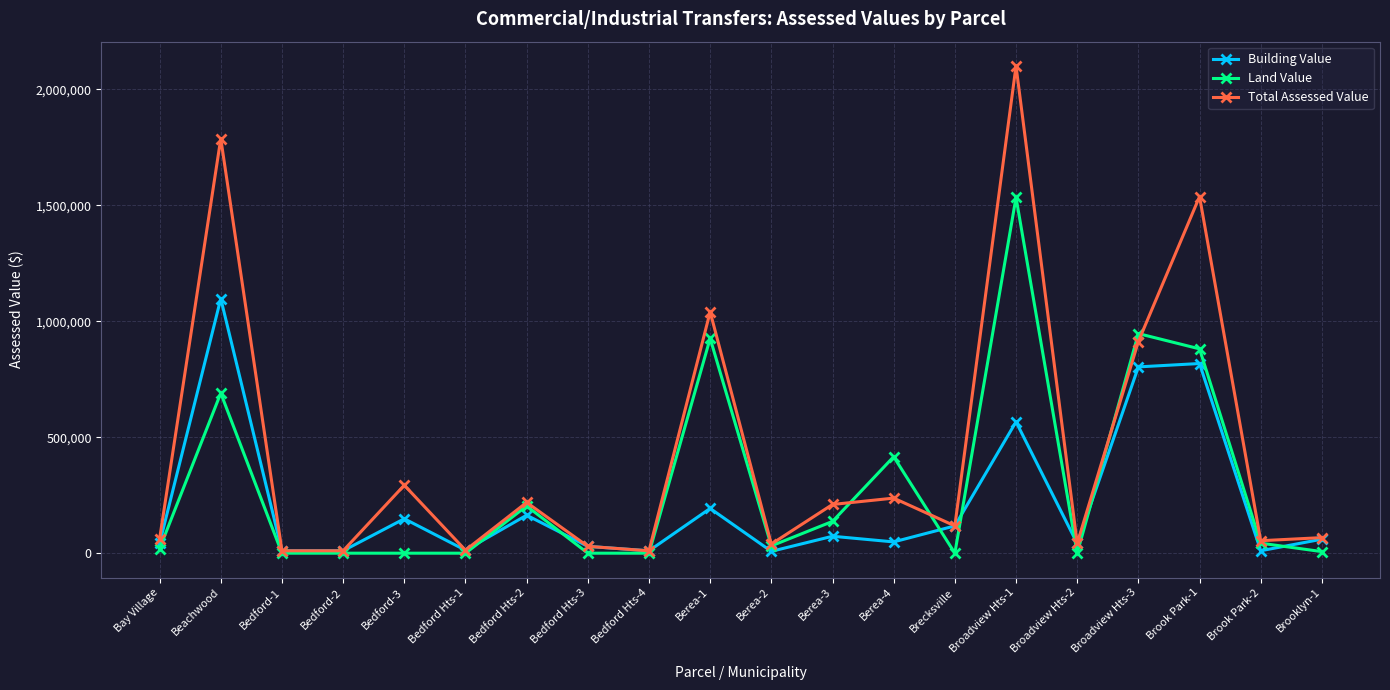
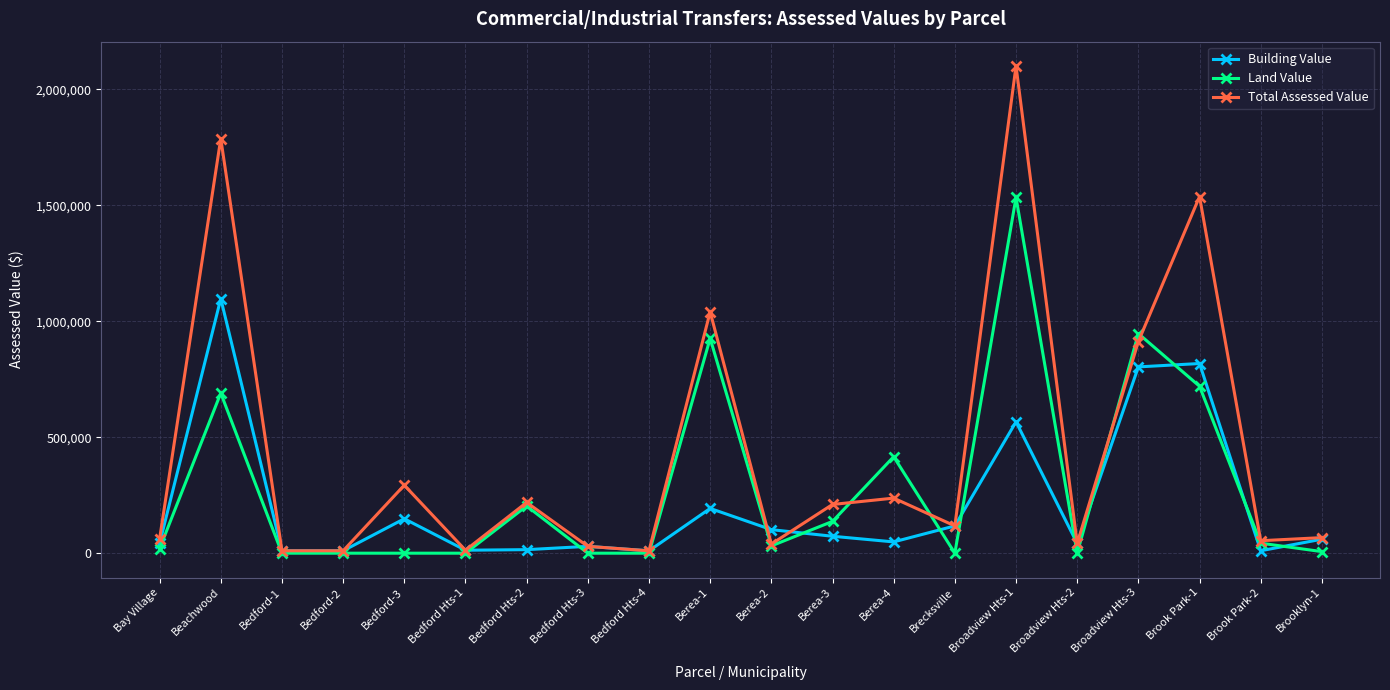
Building Value, Bedford Hts-2: 160,000 -> 20,000
Building Value, Berea-2: 10,000 -> 100,000
Land Value, Brook Park-1: 880,000 -> 720,000
